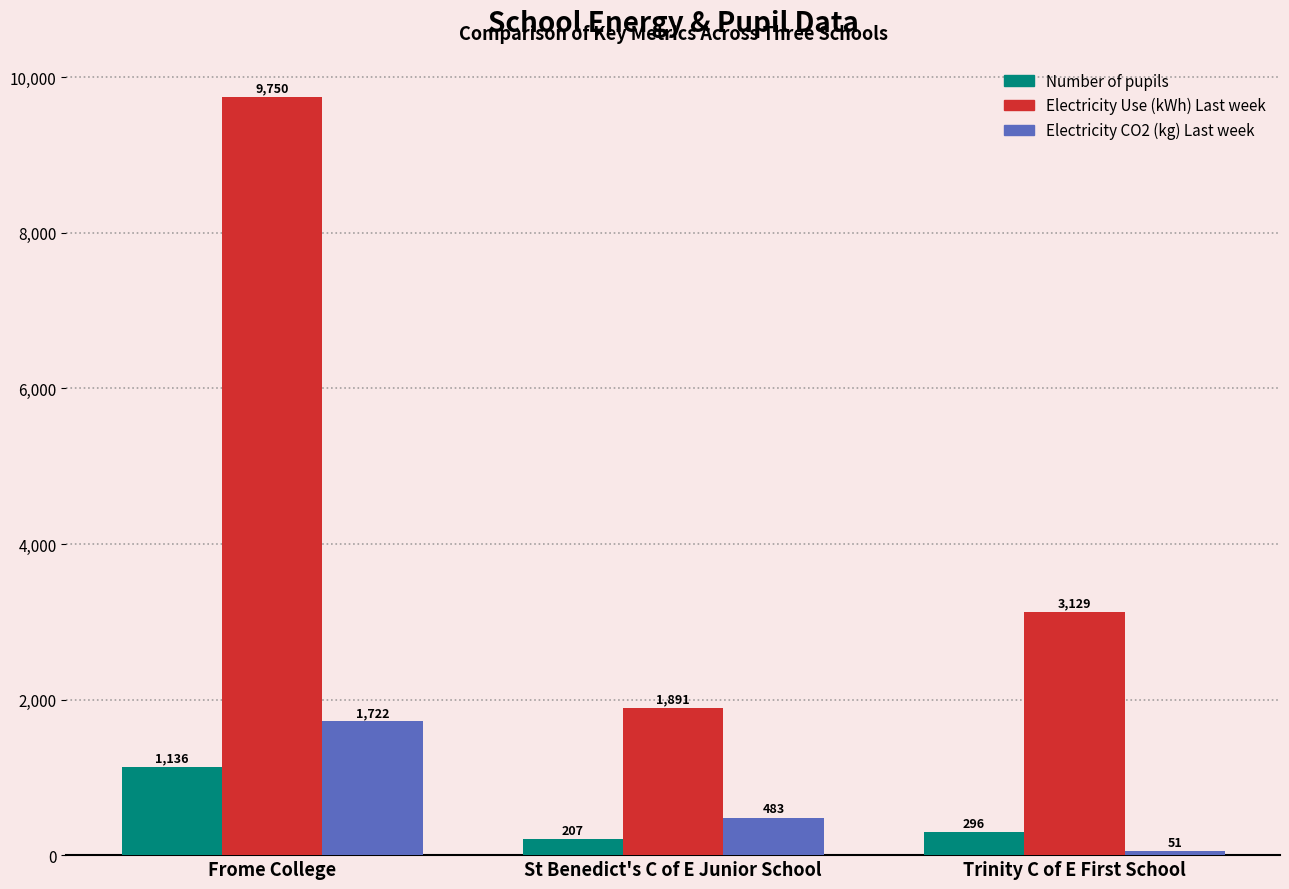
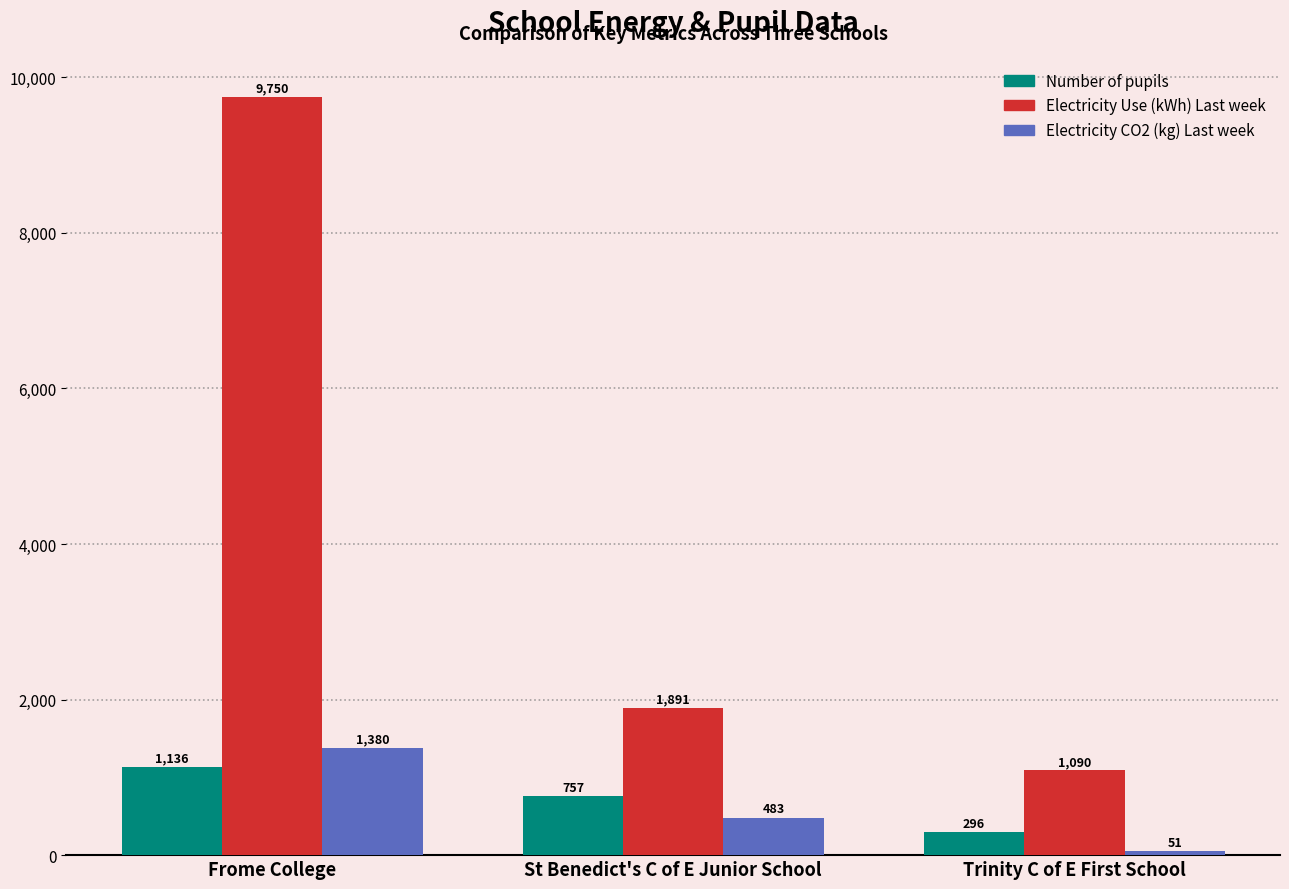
Electricity CO2 (kg) Last week, Frome College: 1,722 -> 1,380
Number of pupils, St Benedict's C of E Junior School: 207 -> 757
Electricity Use (kWh) Last week, Trinity C of E First School: 3,129 -> 1,090
